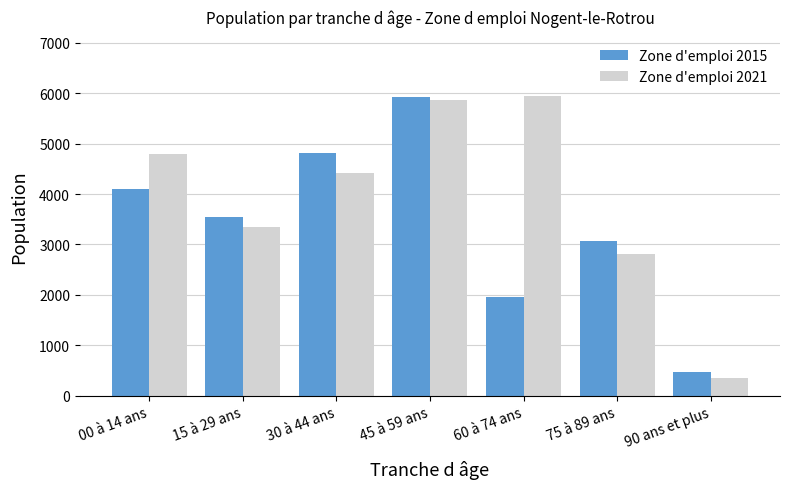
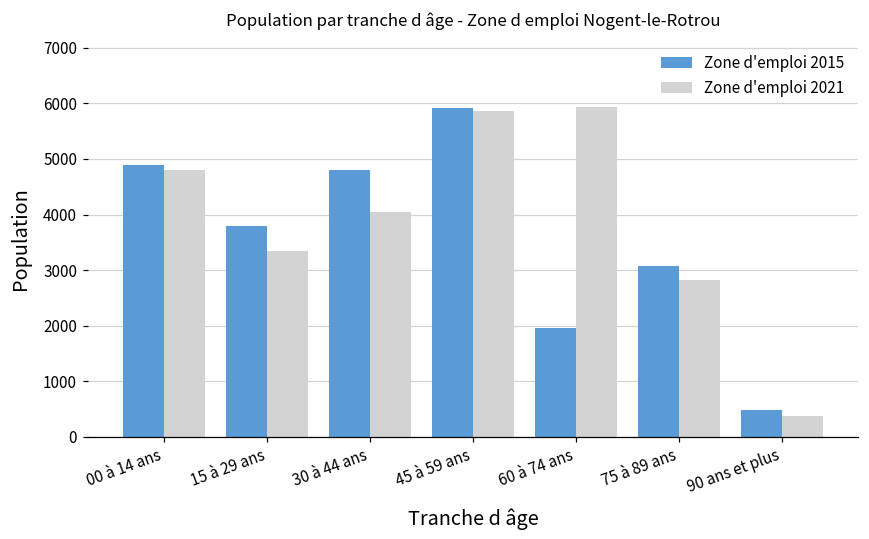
Zone d'emploi 2015, 00 à 14 ans: 4100 -> 4900
Zone d'emploi 2015, 15 à 29 ans: 3500 -> 3800
Zone d'emploi 2021, 30 à 44 ans: 4400 -> 4000
